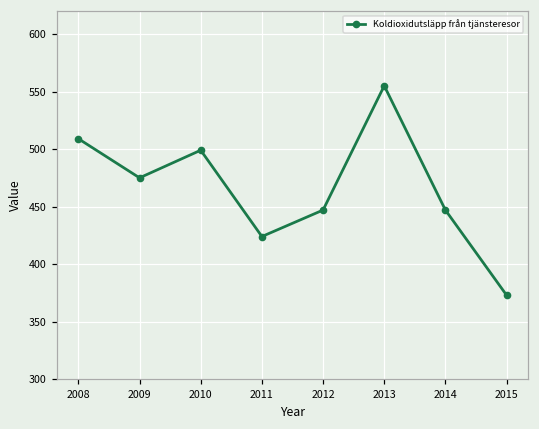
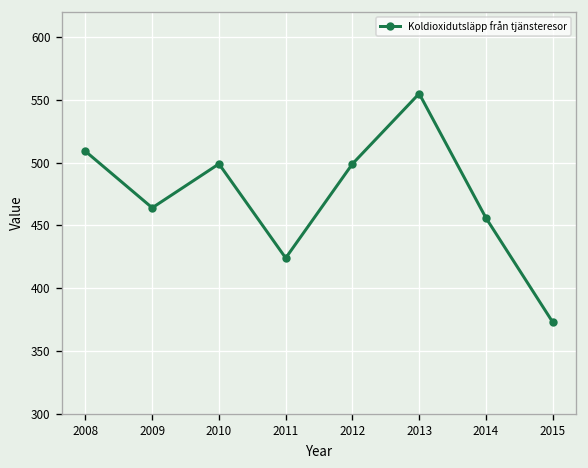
2009: 475 -> 464
2012: 447 -> 499
2014: 447 -> 456
